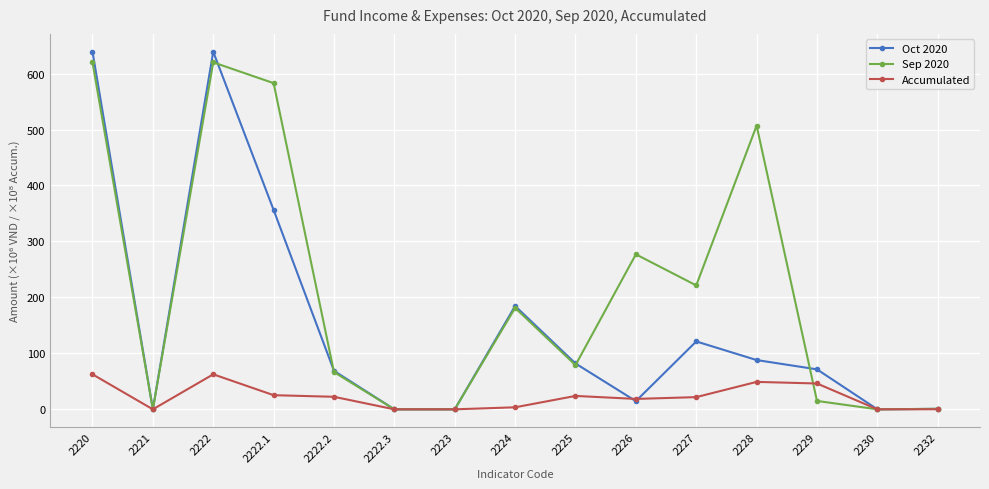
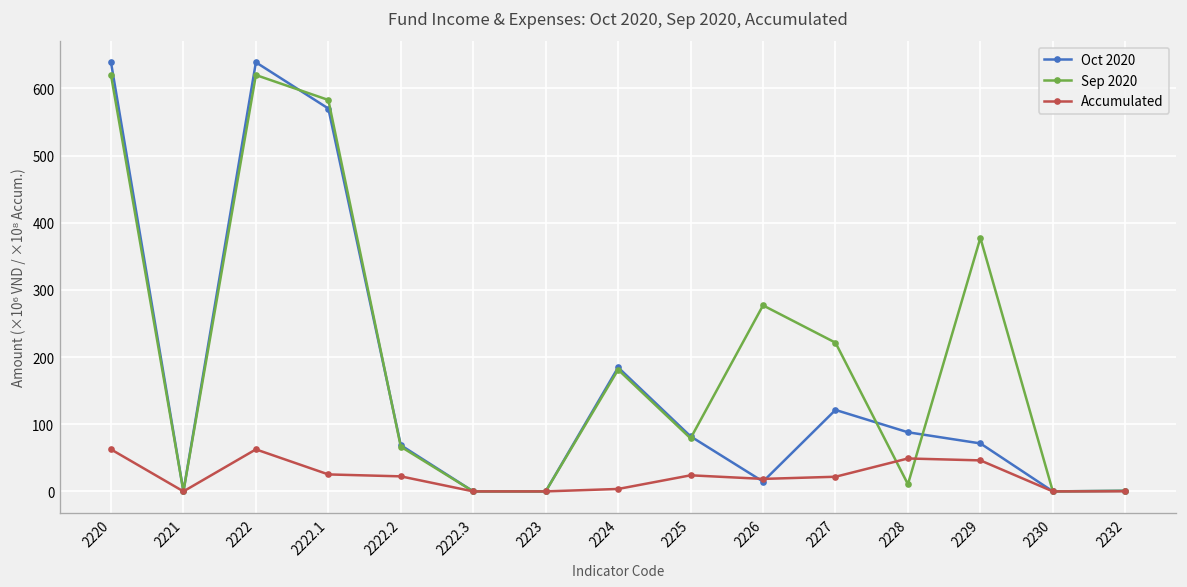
Oct 2020, 2222.1: 360 -> 570
Sep 2020, 2228: 510 -> 10
Sep 2020, 2229: 20 -> 380
